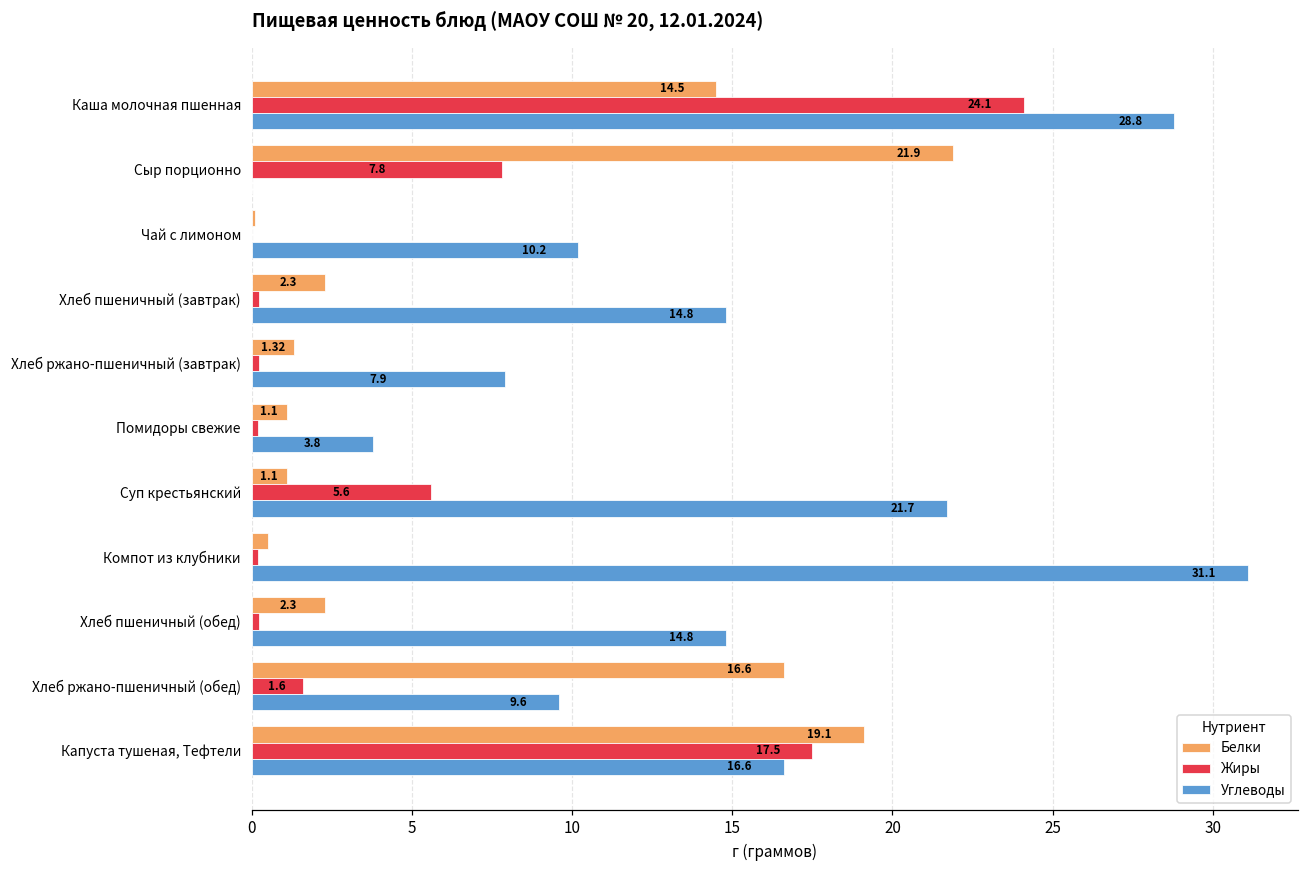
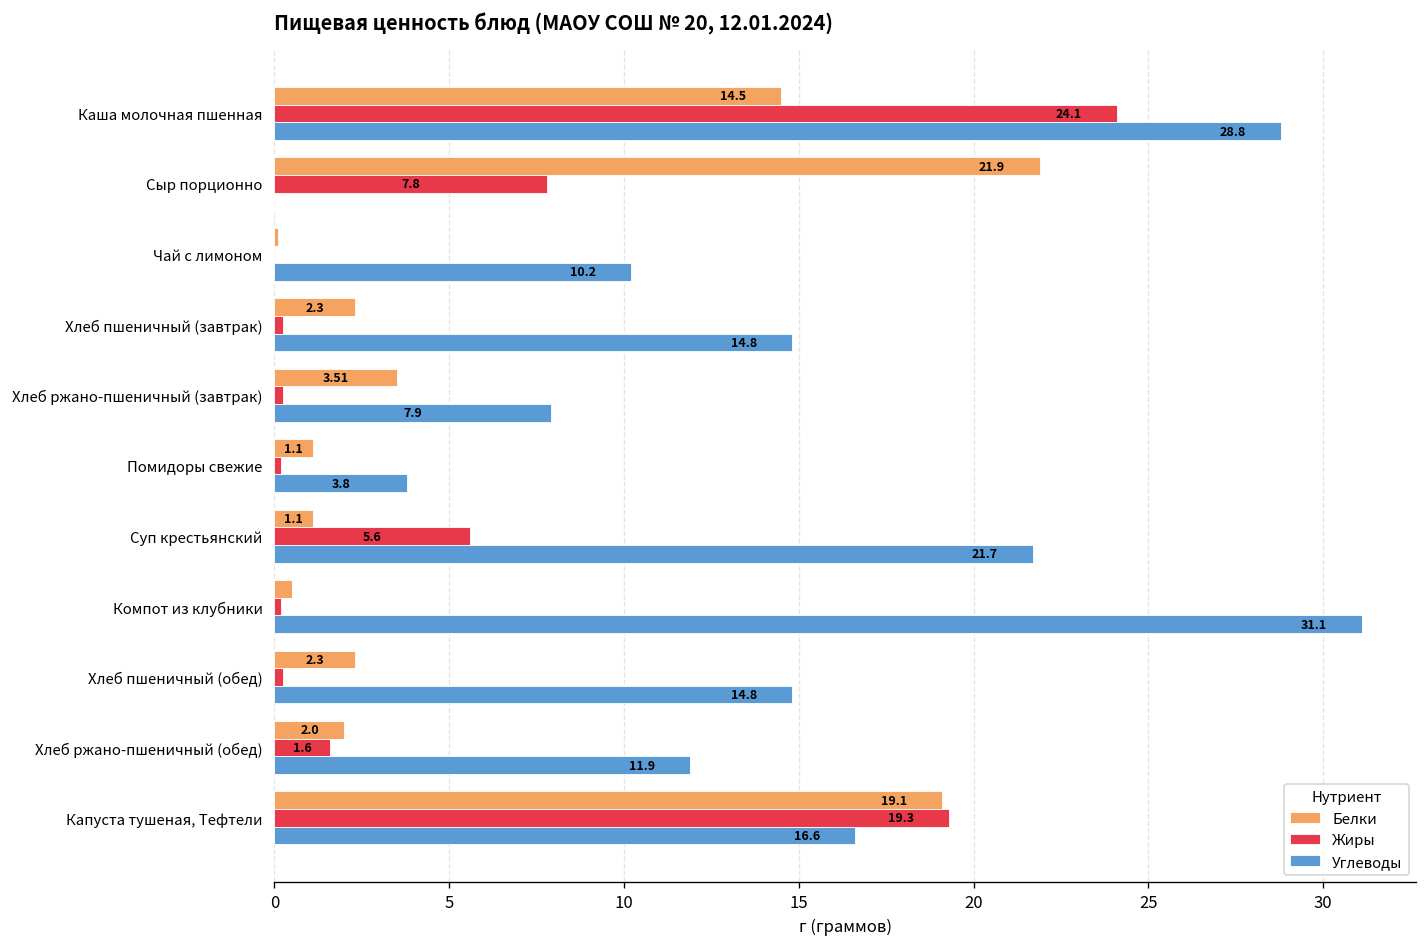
Белки, Хлеб ржано-пшеничный (завтрак): 1.32 -> 3.51
Белки, Хлеб ржано-пшеничный (обед): 16.6 -> 2.0
Углеводы, Хлеб ржано-пшеничный (обед): 9.6 -> 11.9
Жиры, Капуста тушеная, Тефтели: 17.5 -> 19.3
